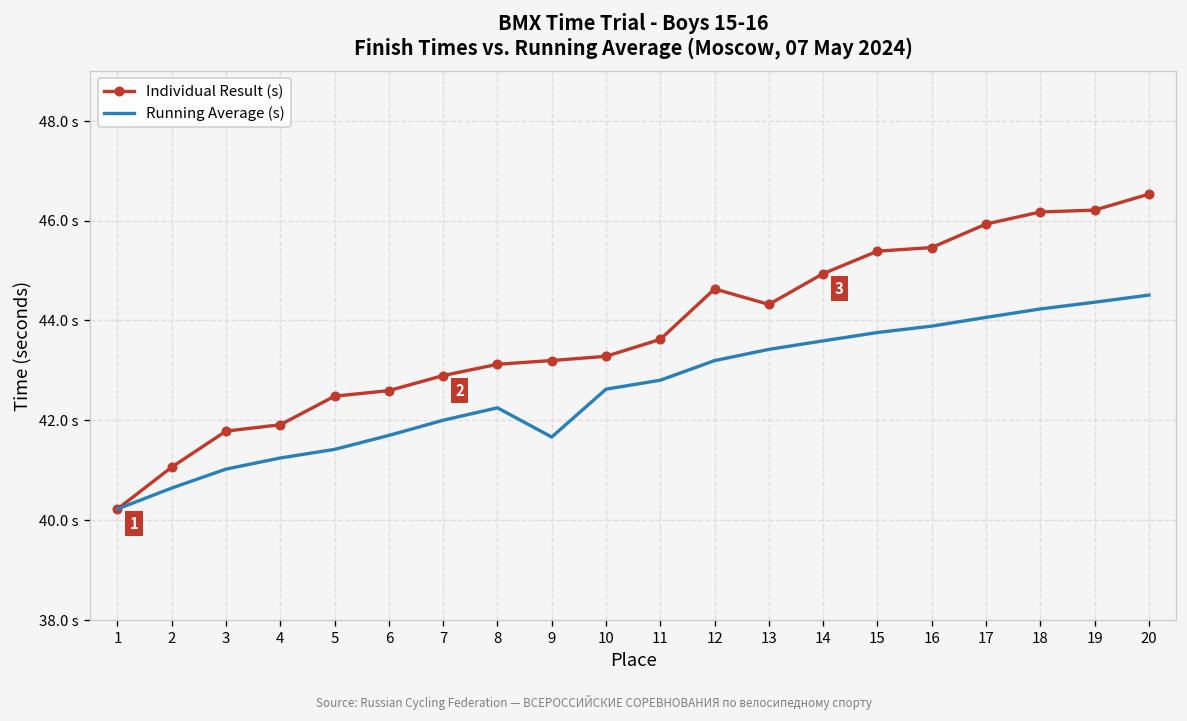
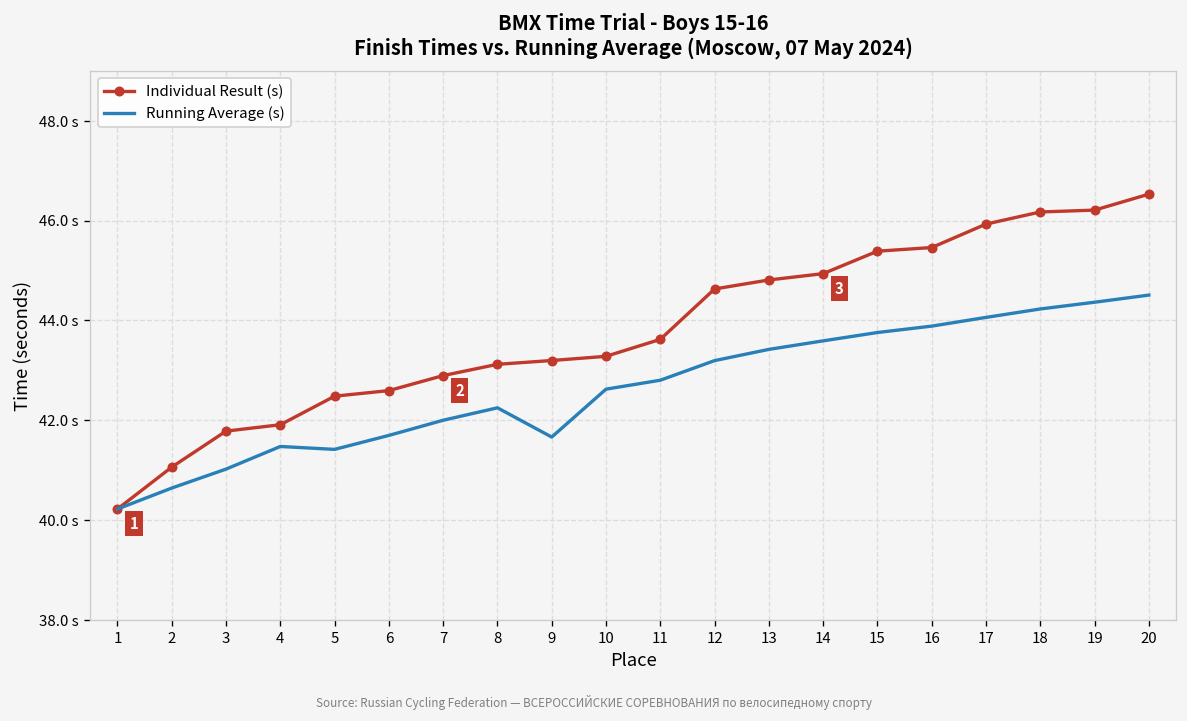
Running Average (s), 4: 41.2 s -> 41.5 s
Individual Result (s), 13: 44.3 s -> 44.8 s
